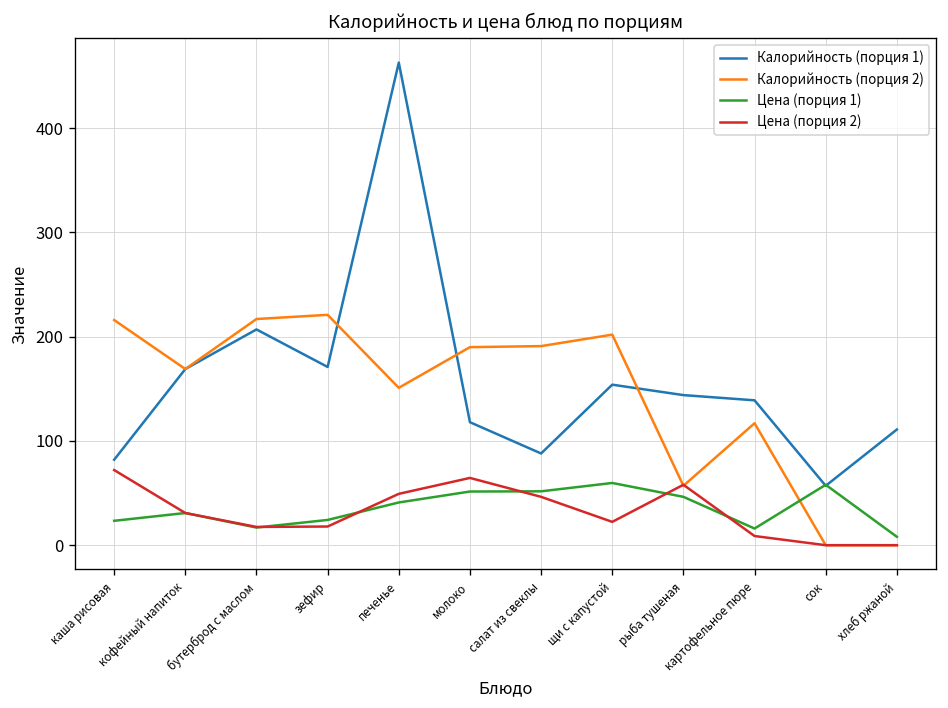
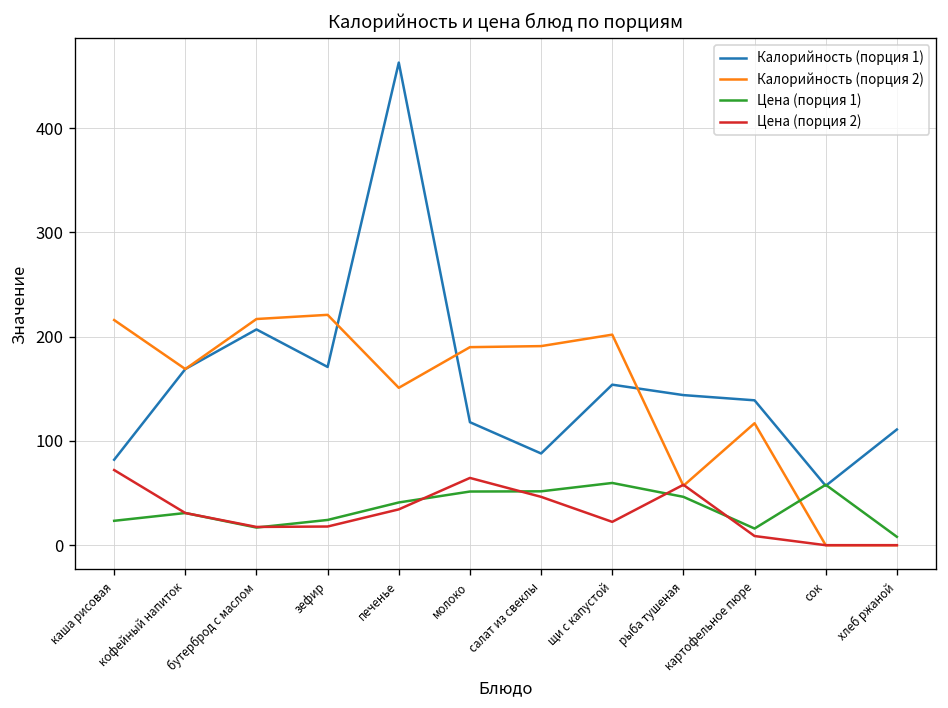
Цена (порция 2), печенье: 50 -> 30
